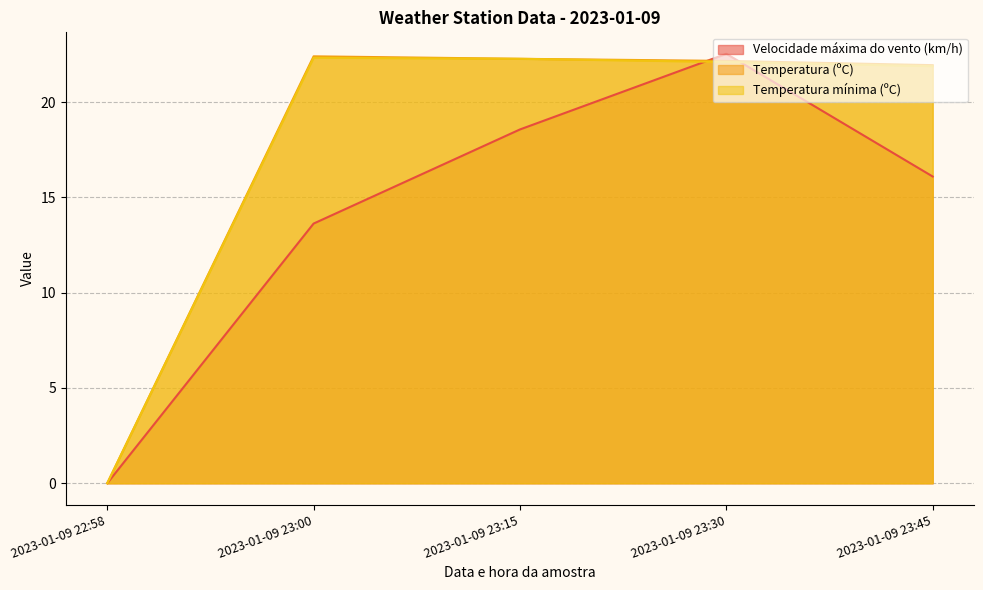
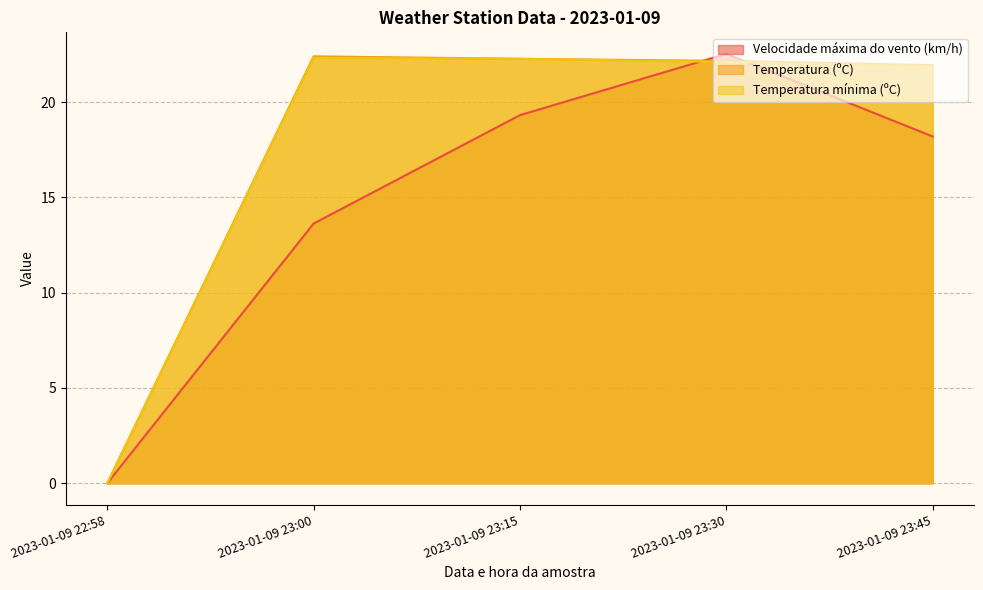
Velocidade máxima do vento (km/h), 2023-01-09 23:15: 18.6 -> 19.3
Velocidade máxima do vento (km/h), 2023-01-09 23:45: 16.1 -> 18.2
